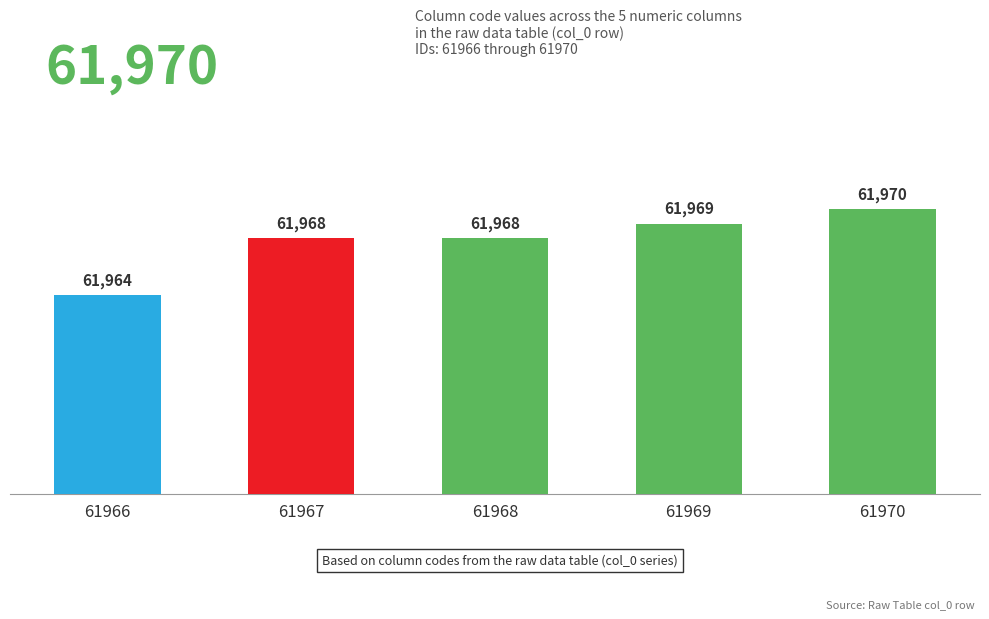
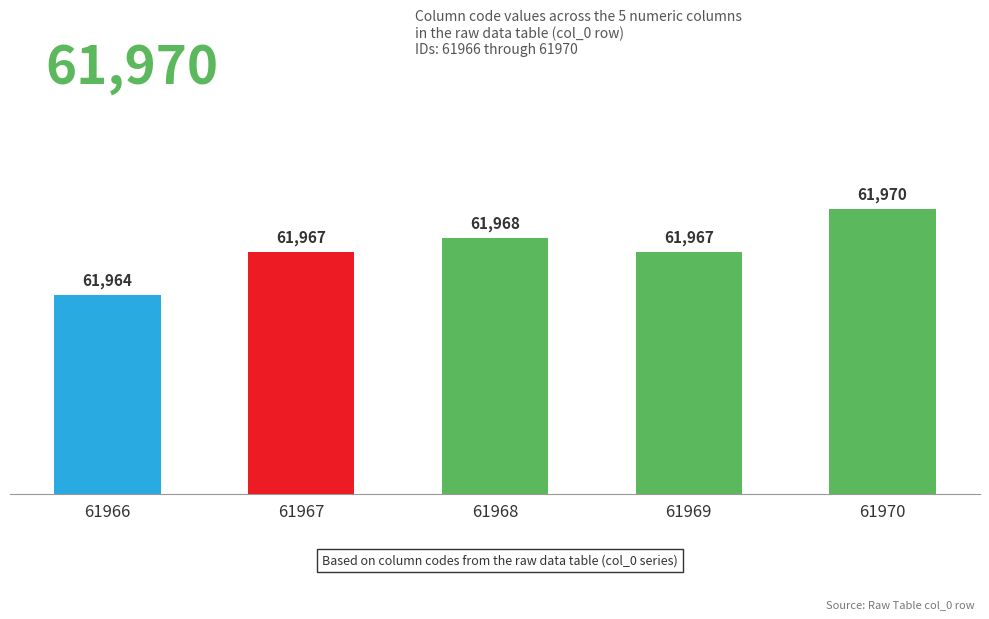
61967: 61,968 -> 61,967
61969: 61,969 -> 61,967
